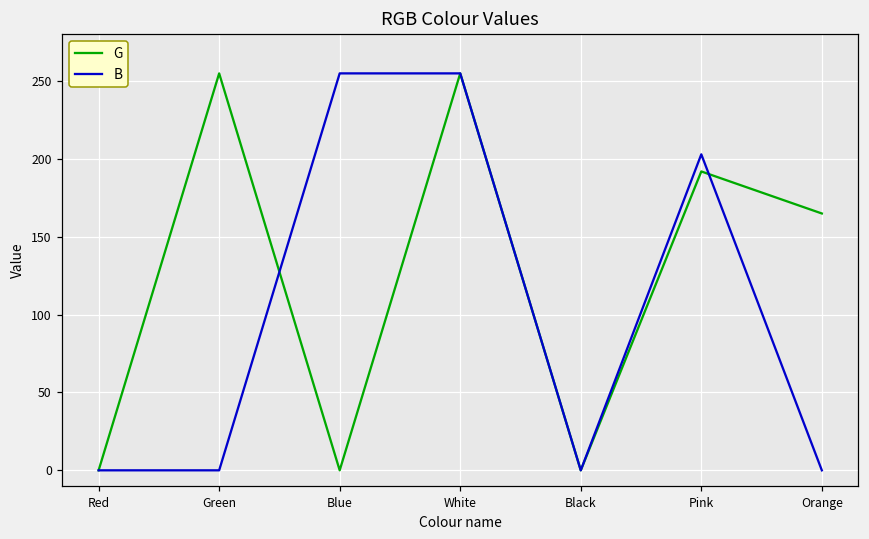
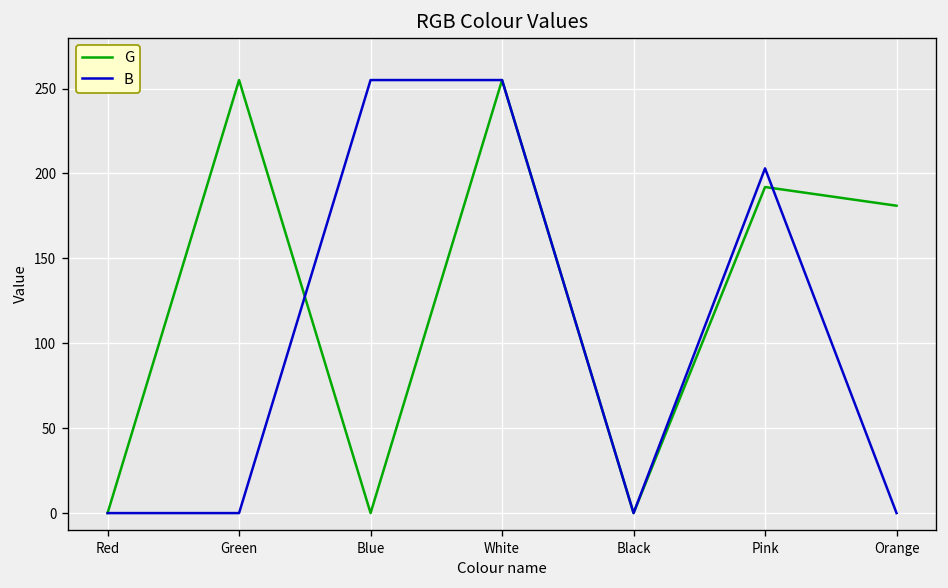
G, Orange: 165 -> 181
